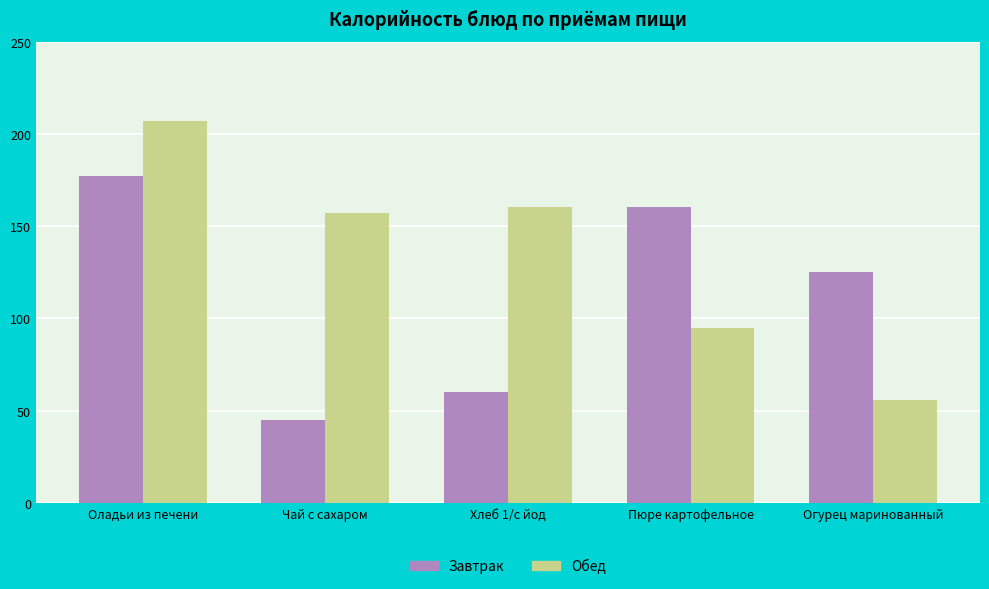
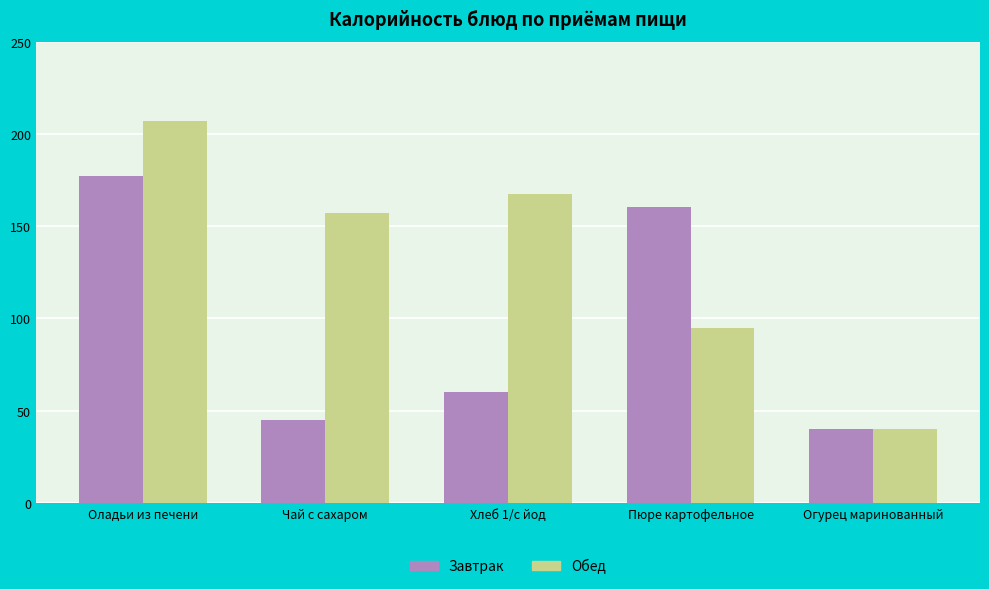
Обед, Хлеб 1/с йод: 160 -> 168
Завтрак, Огурец маринованный: 125 -> 40
Обед, Огурец маринованный: 56 -> 40
